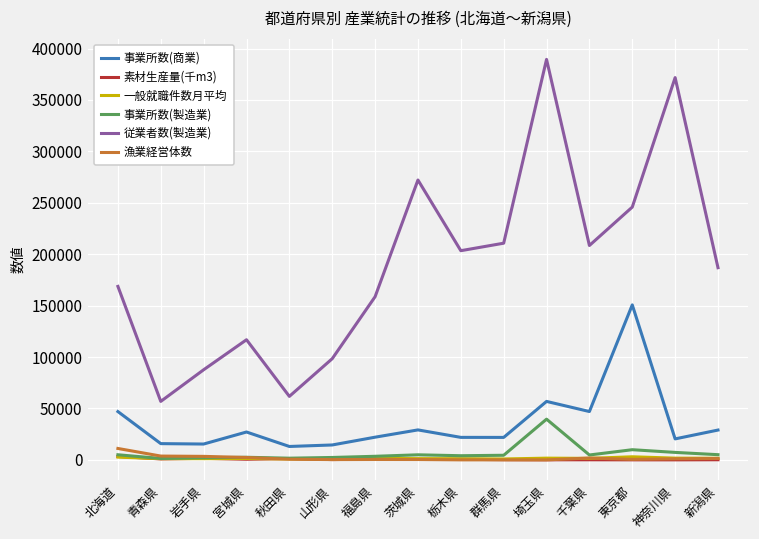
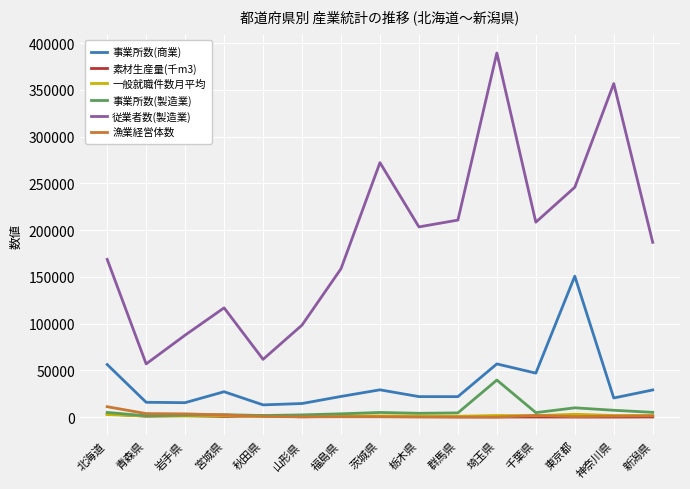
事業所数(商業), 北海道: 50000 -> 60000
従業者数(製造業), 神奈川県: 370000 -> 360000
